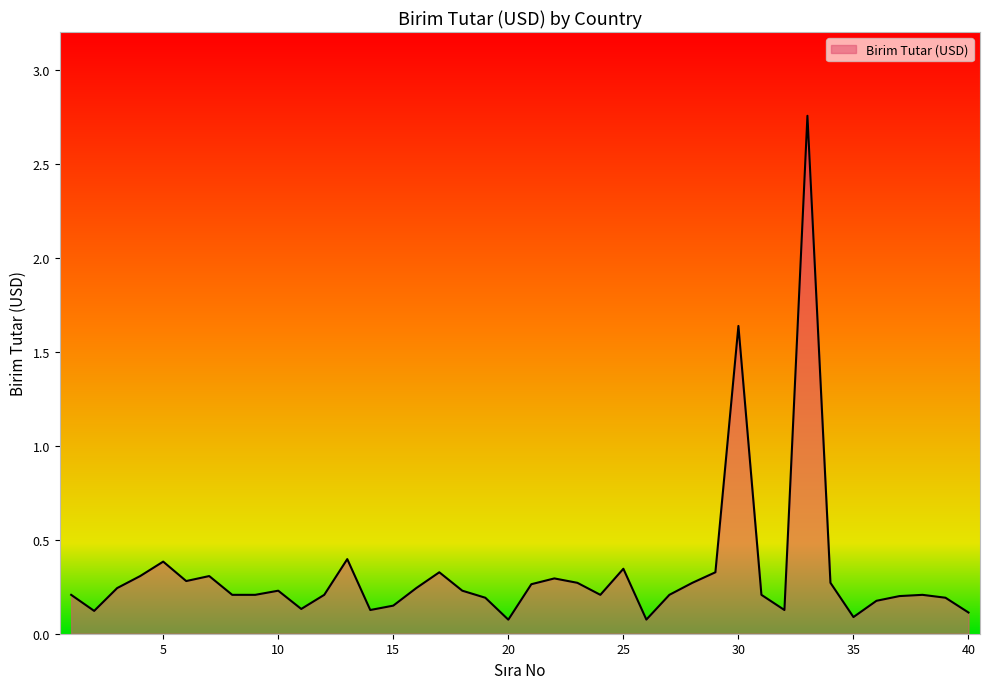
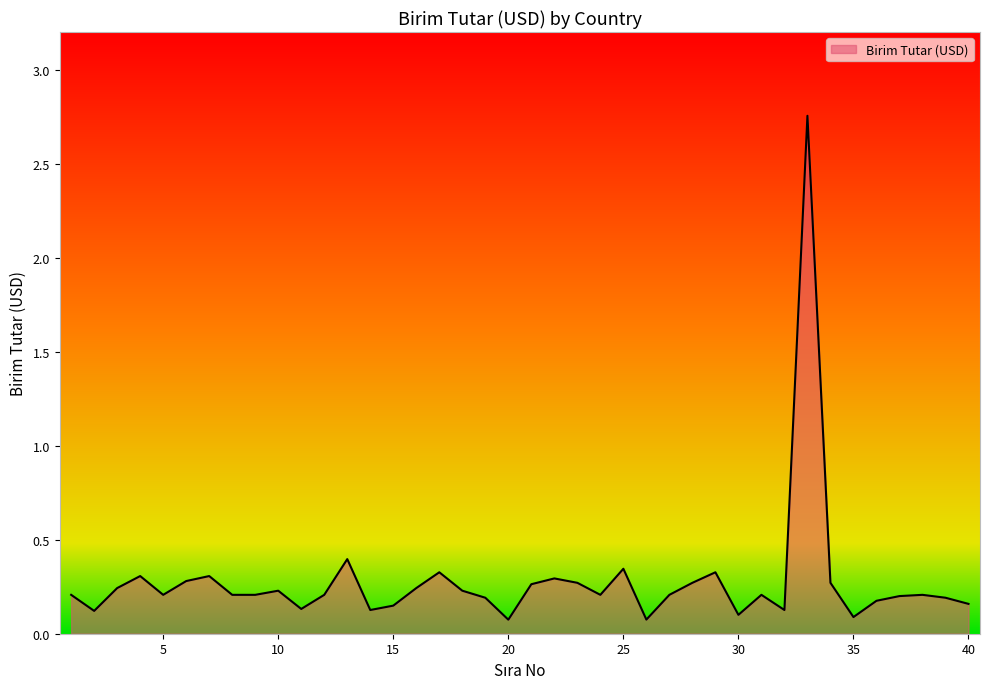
5: 0.38 -> 0.21
30: 1.64 -> 0.10
40: 0.11 -> 0.16
